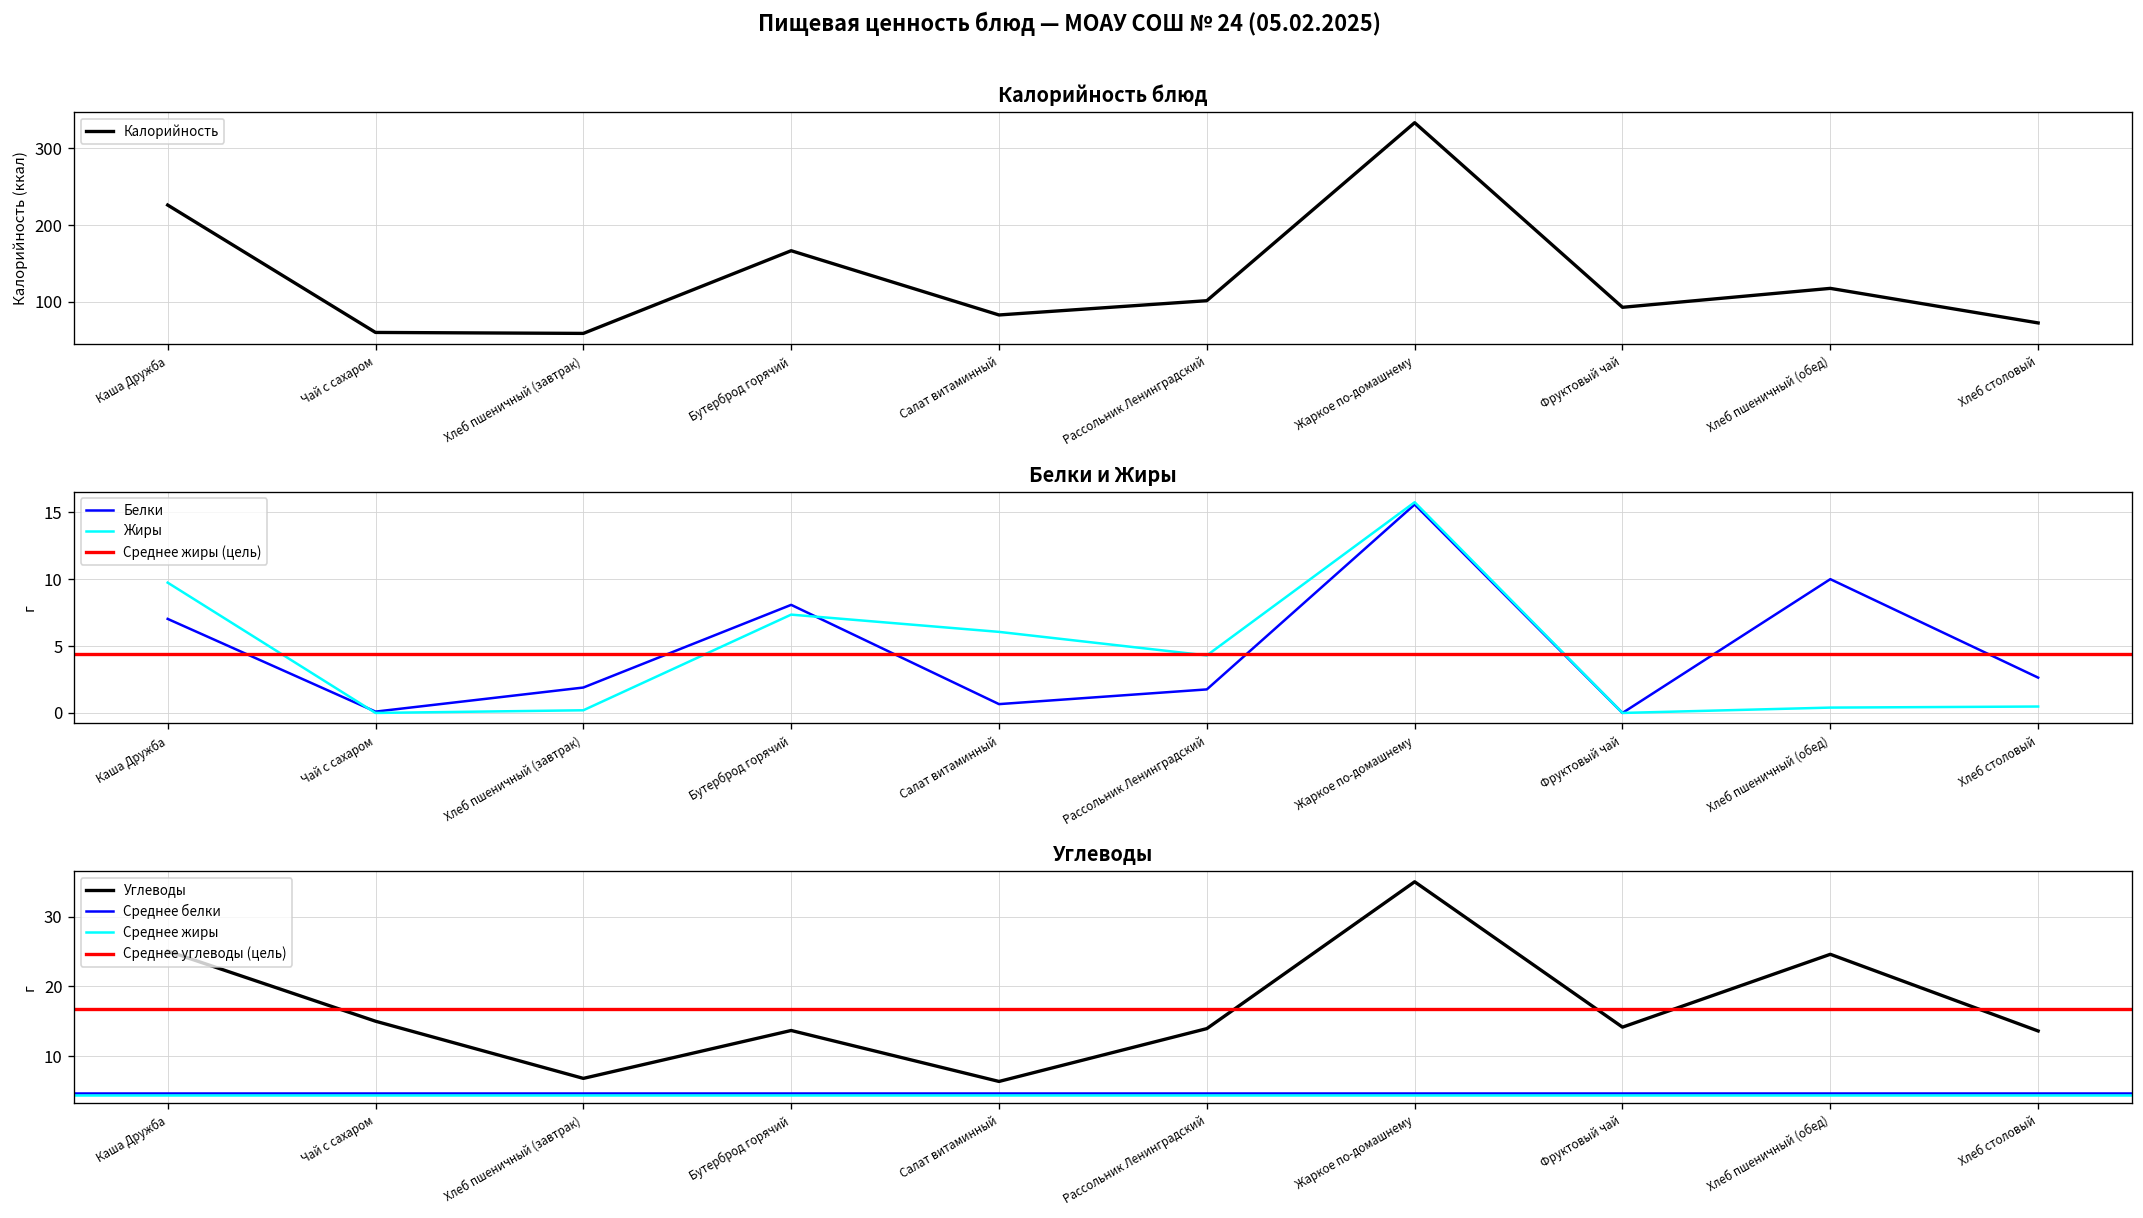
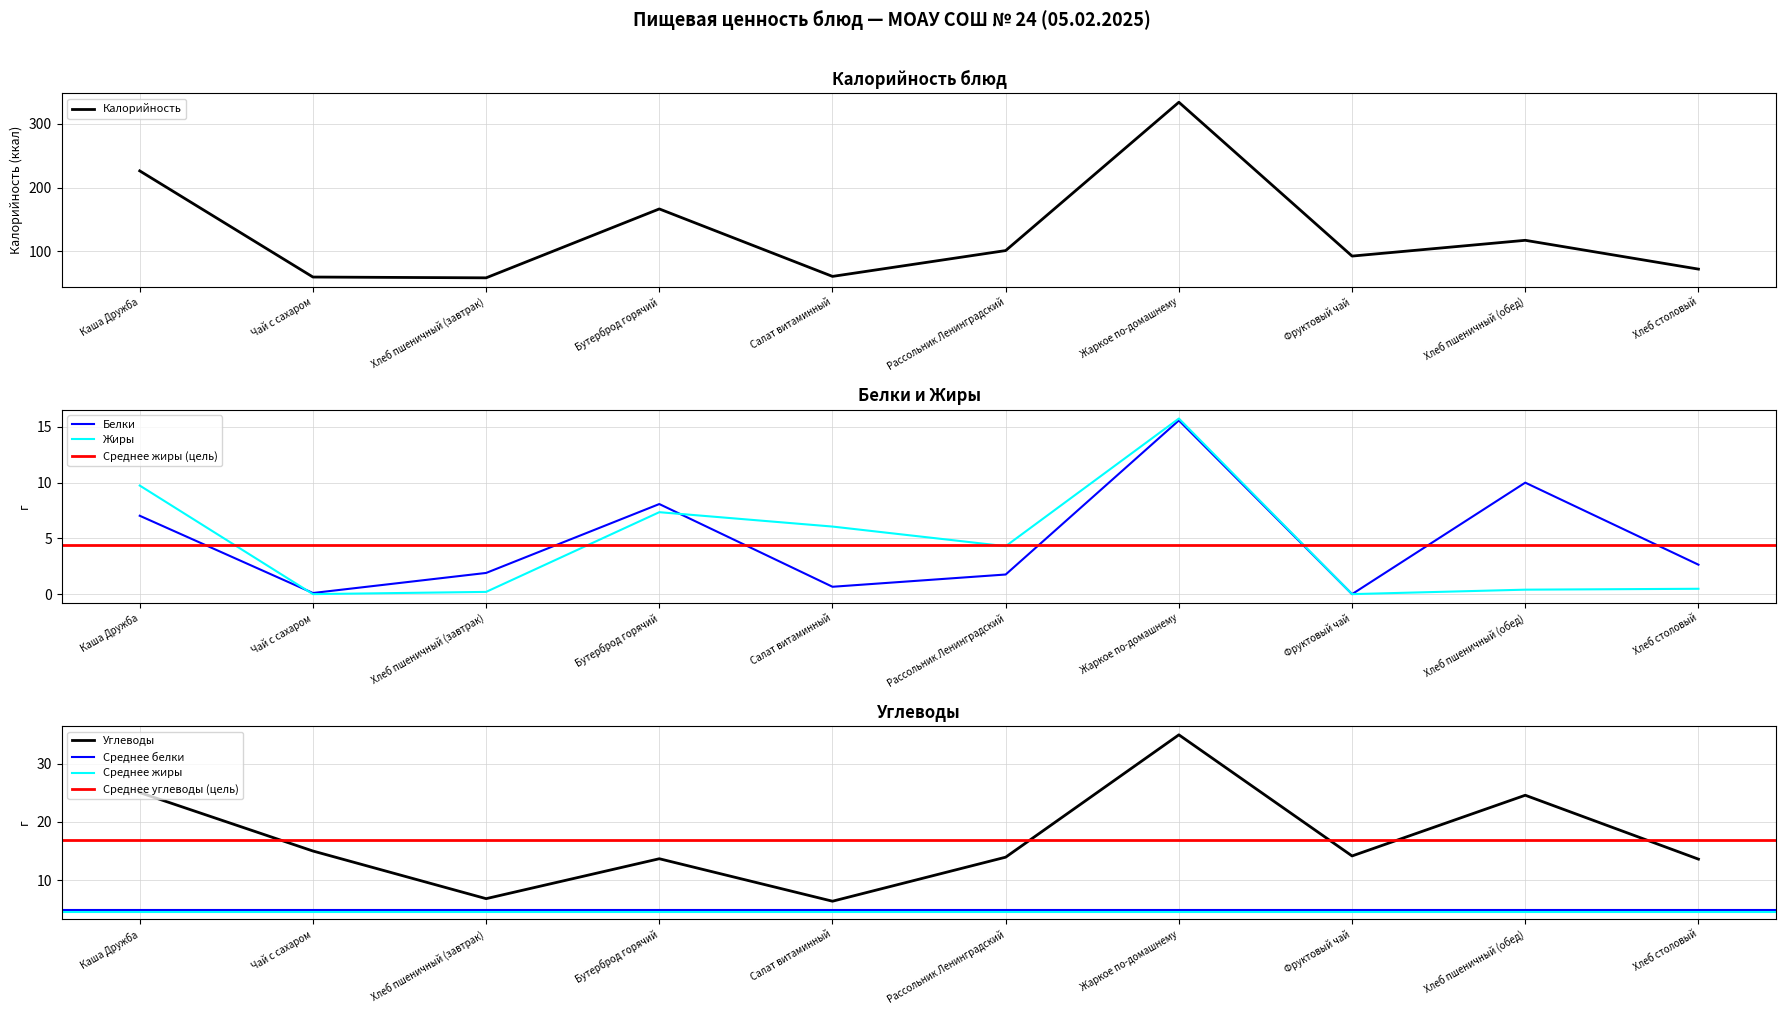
Калорийность блюд, Салат витаминный: 80 -> 60
